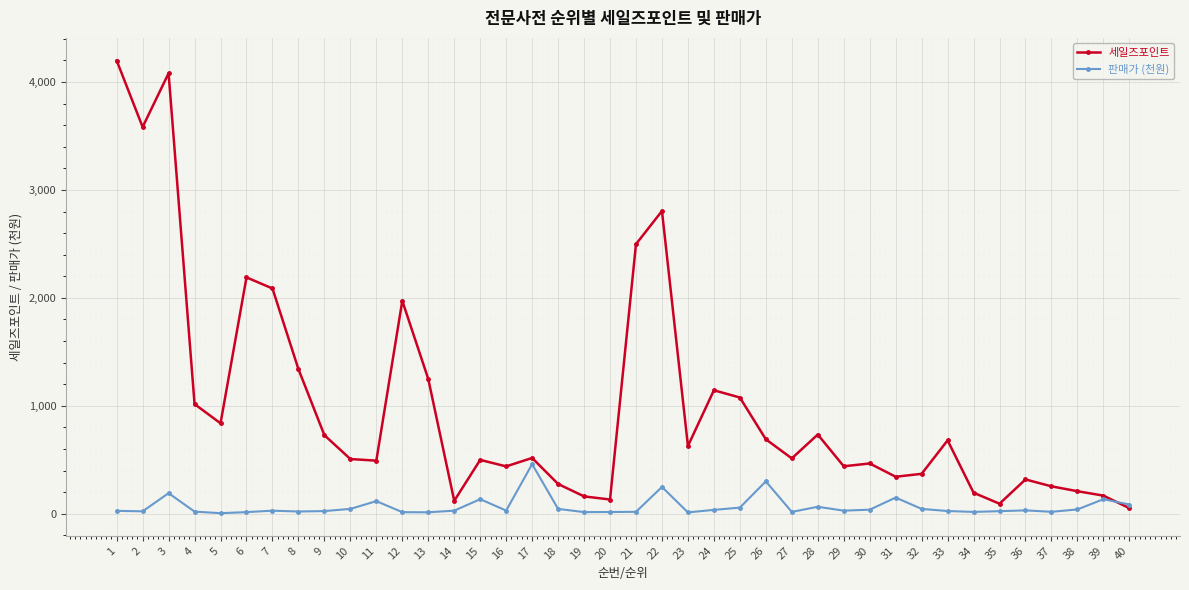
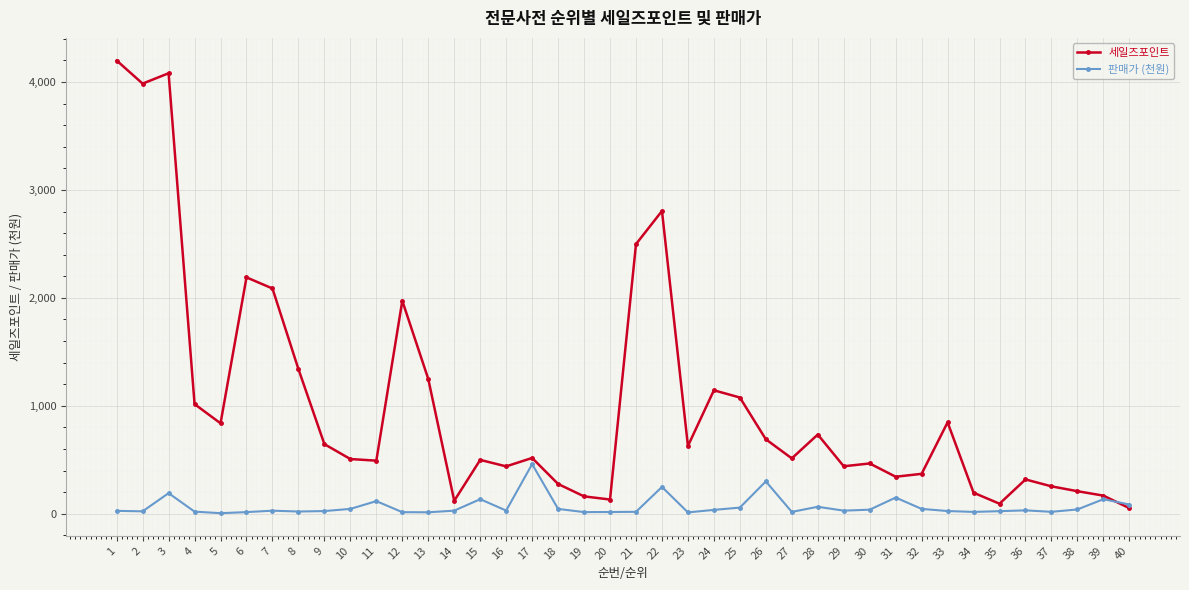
세일즈포인트, 2: 3,580 -> 3,990
세일즈포인트, 9: 730 -> 650
세일즈포인트, 33: 680 -> 850
